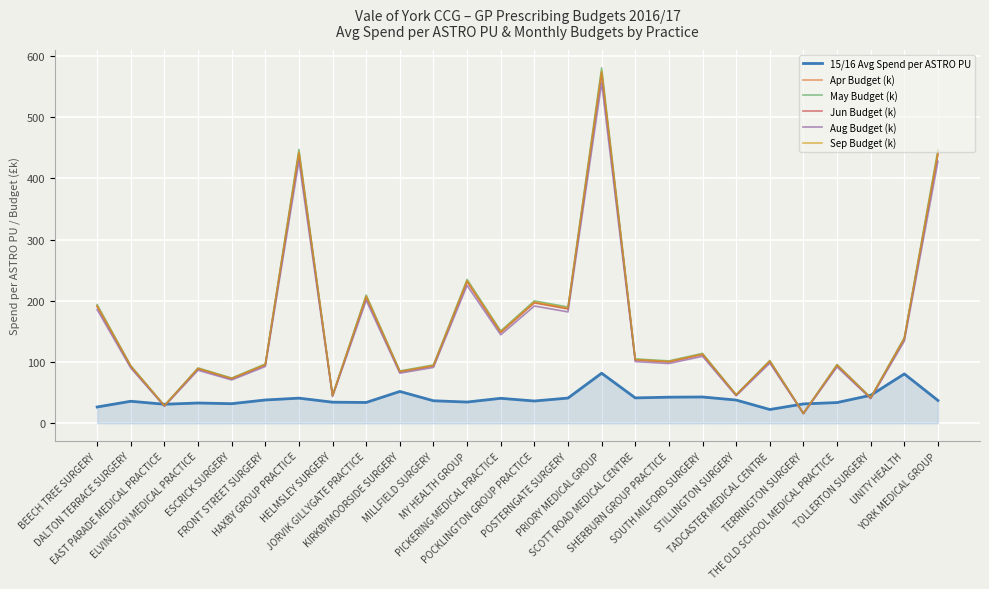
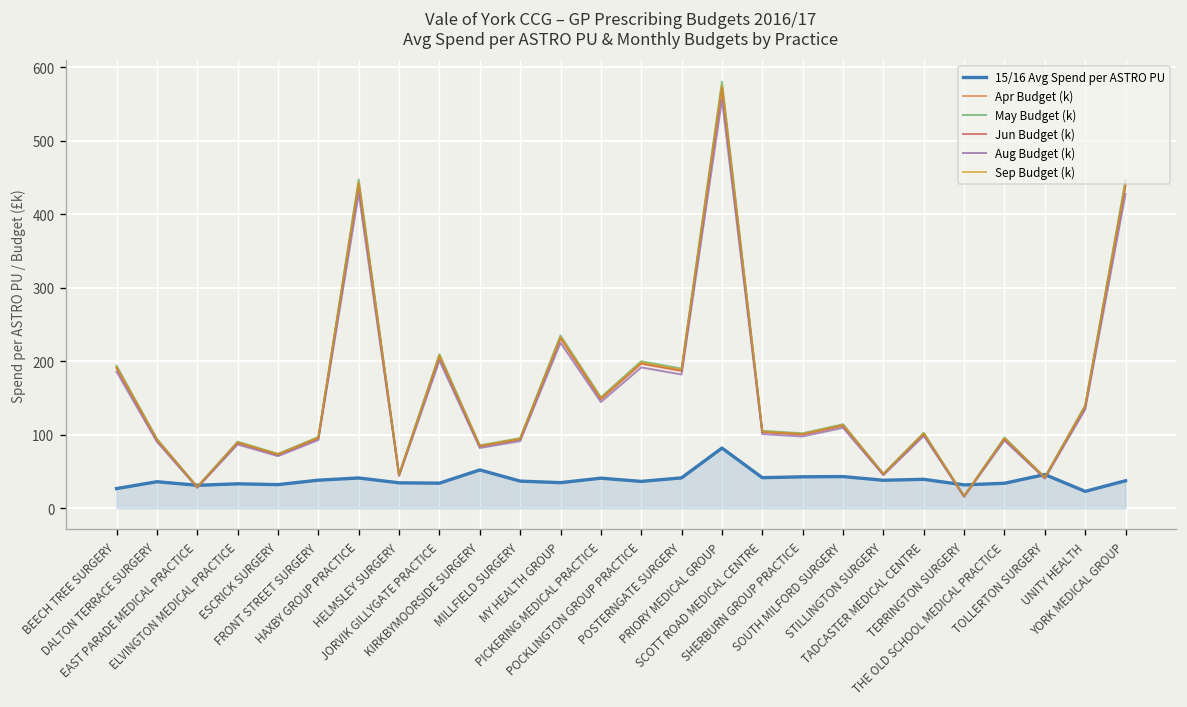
15/16 Avg Spend per ASTRO PU, TADCASTER MEDICAL CENTRE: 20 -> 40
15/16 Avg Spend per ASTRO PU, UNITY HEALTH: 80 -> 20
